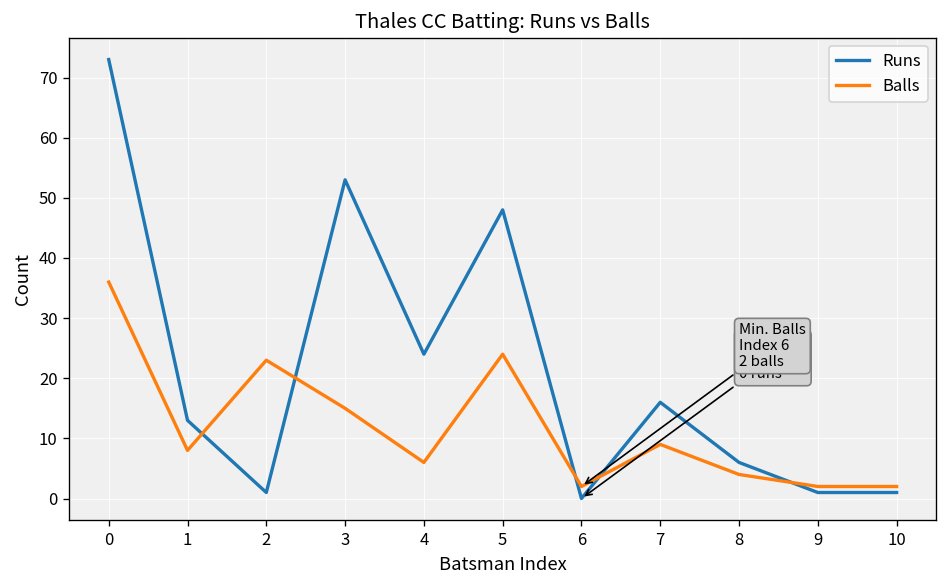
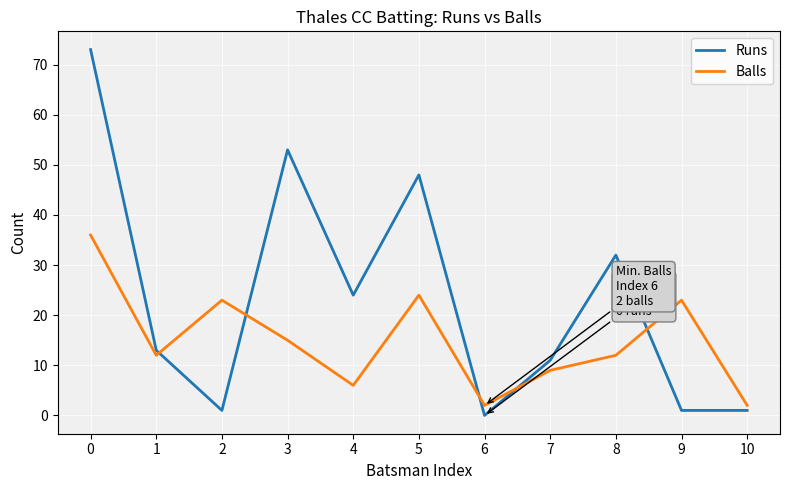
Balls, 1: 8 -> 12
Runs, 7: 16 -> 11
Runs, 8: 6 -> 32
Balls, 8: 4 -> 12
Balls, 9: 2 -> 23
